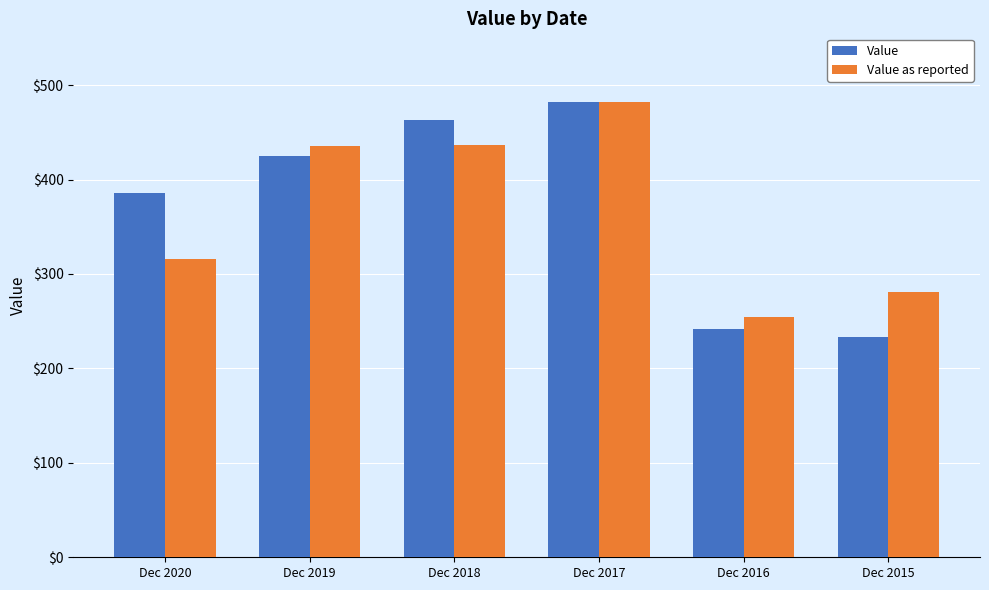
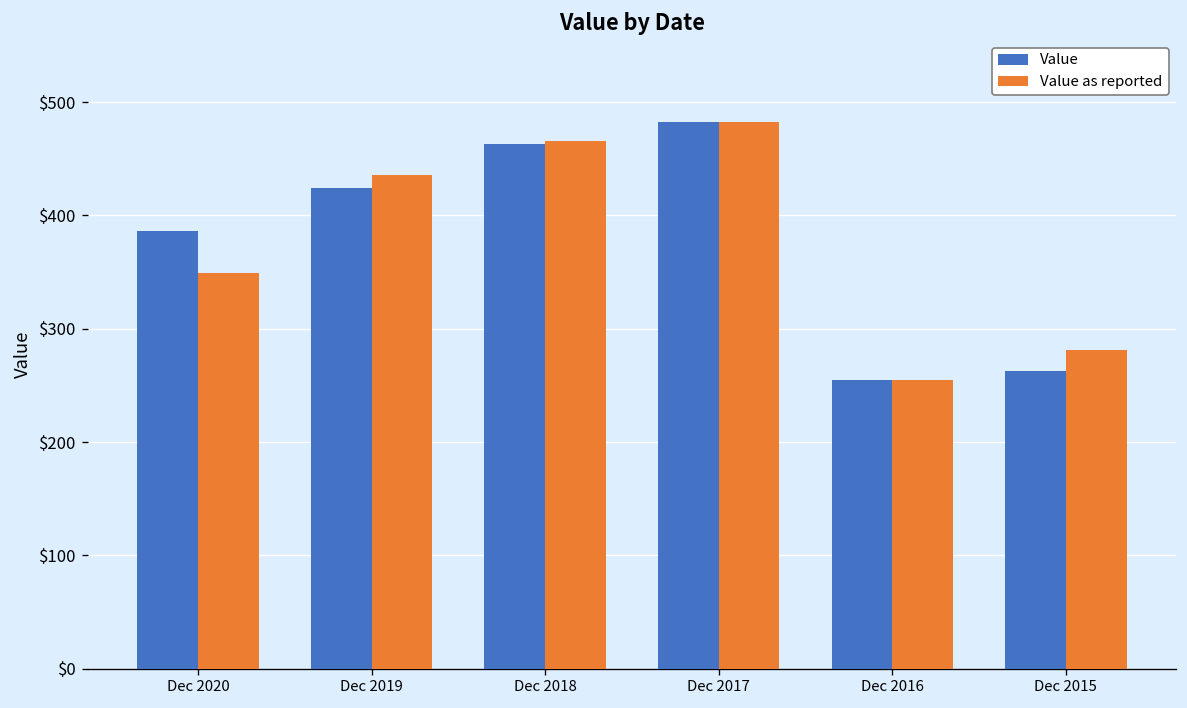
Value as reported, Dec 2020: $320 -> $350
Value as reported, Dec 2018: $440 -> $470
Value, Dec 2016: $240 -> $250
Value, Dec 2015: $230 -> $260
